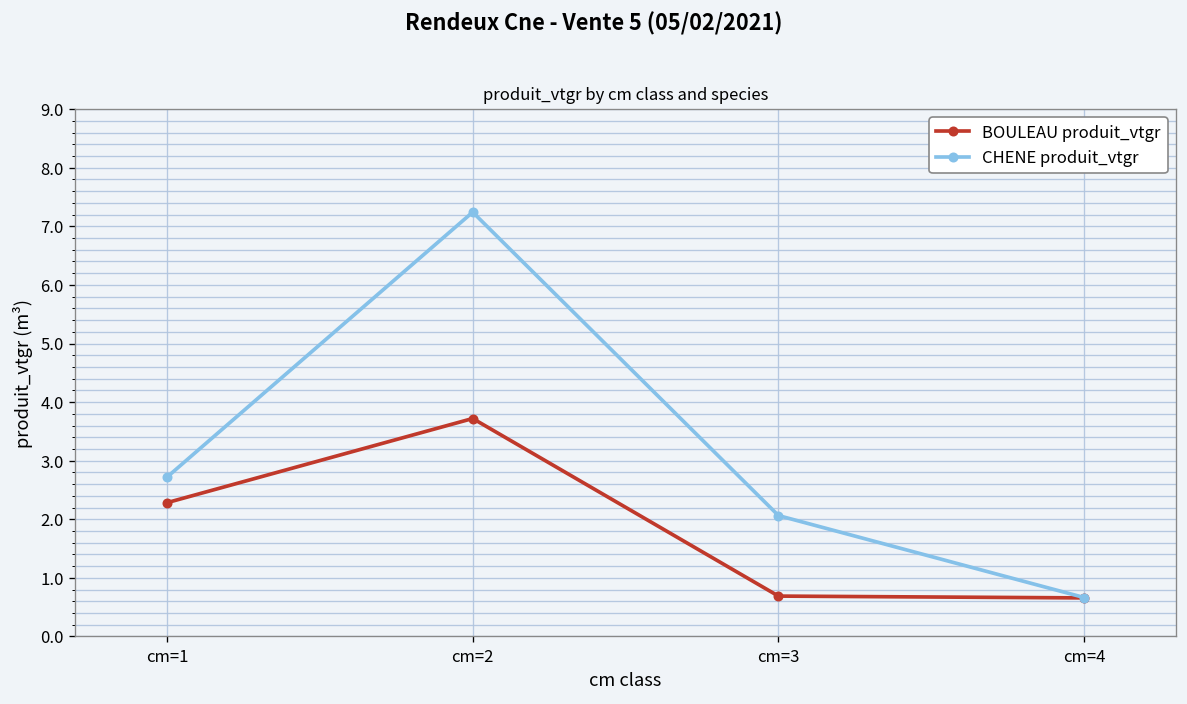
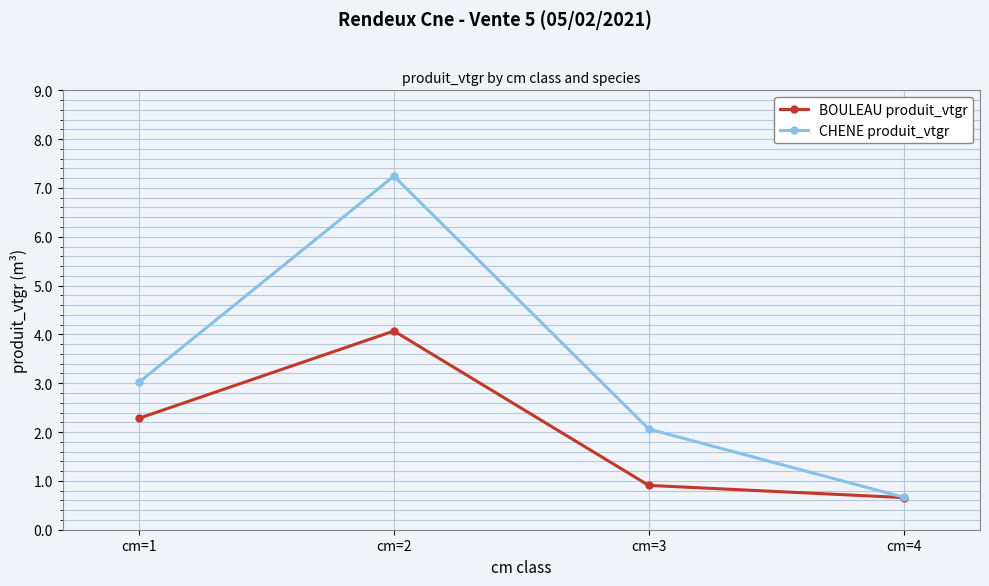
CHENE produit_vtgr, cm=1: 2.7 -> 3.0
BOULEAU produit_vtgr, cm=2: 3.7 -> 4.1
BOULEAU produit_vtgr, cm=3: 0.7 -> 0.9
